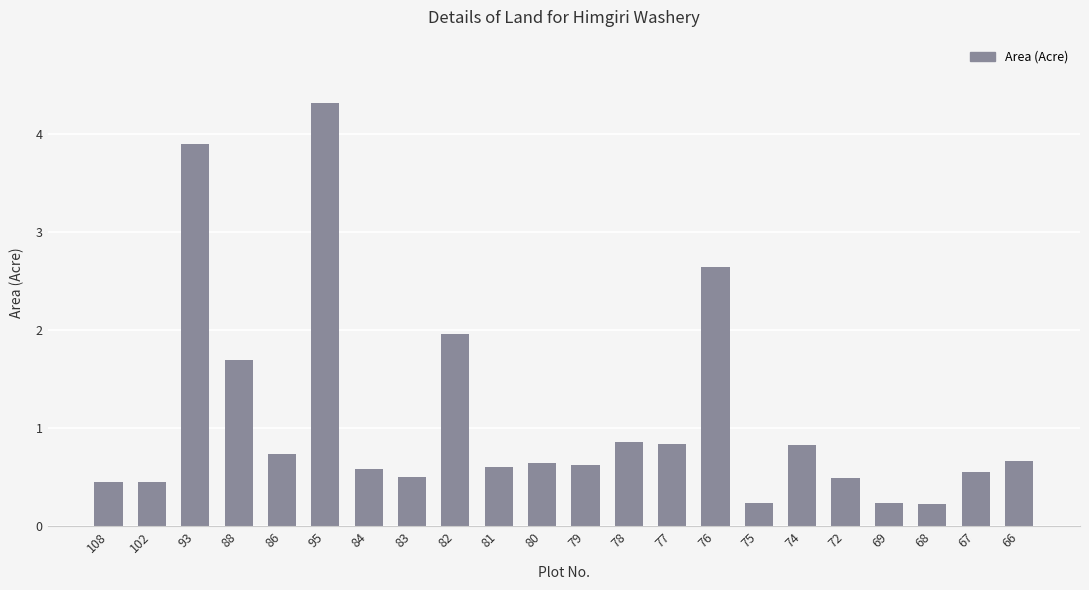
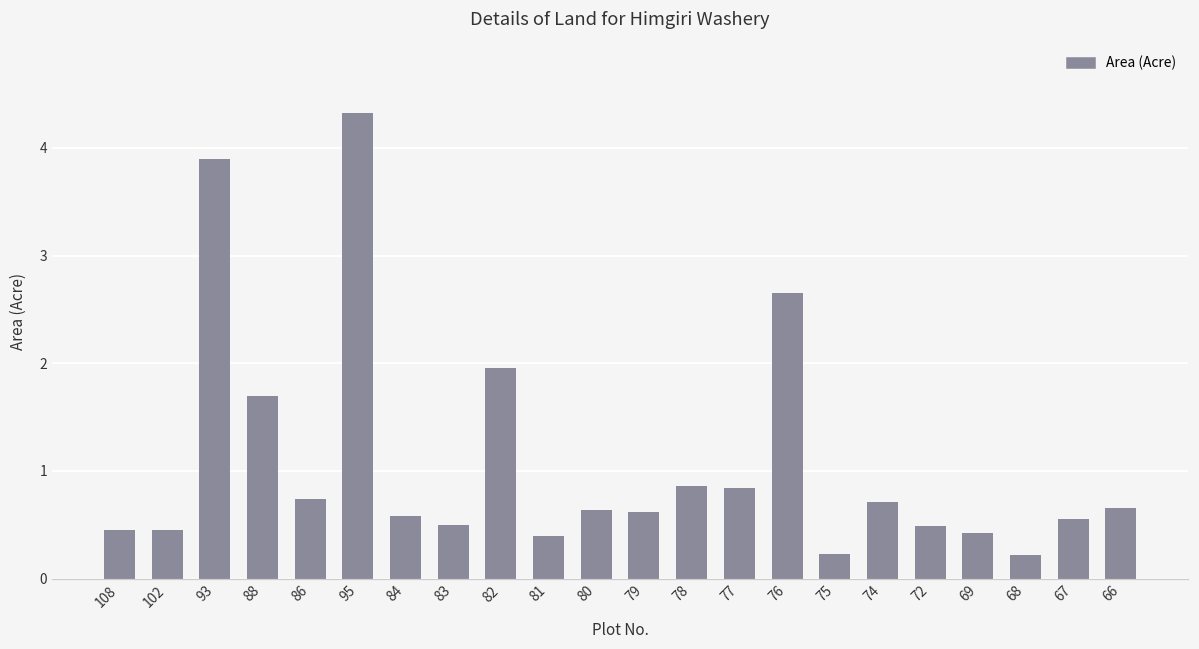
81: 0.6 -> 0.4
74: 0.8 -> 0.7
69: 0.2 -> 0.4
